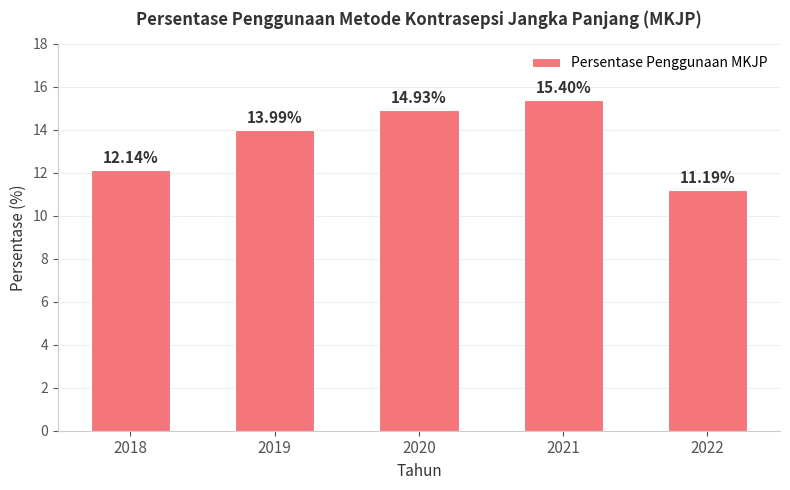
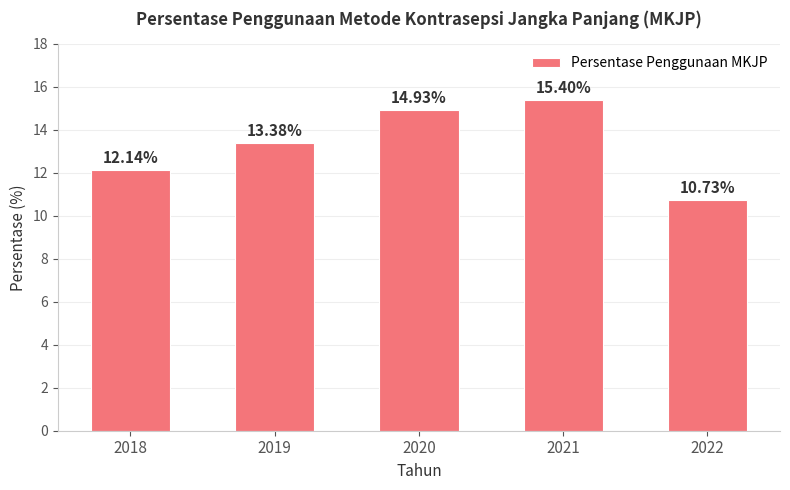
2019: 13.99% -> 13.38%
2022: 11.19% -> 10.73%
